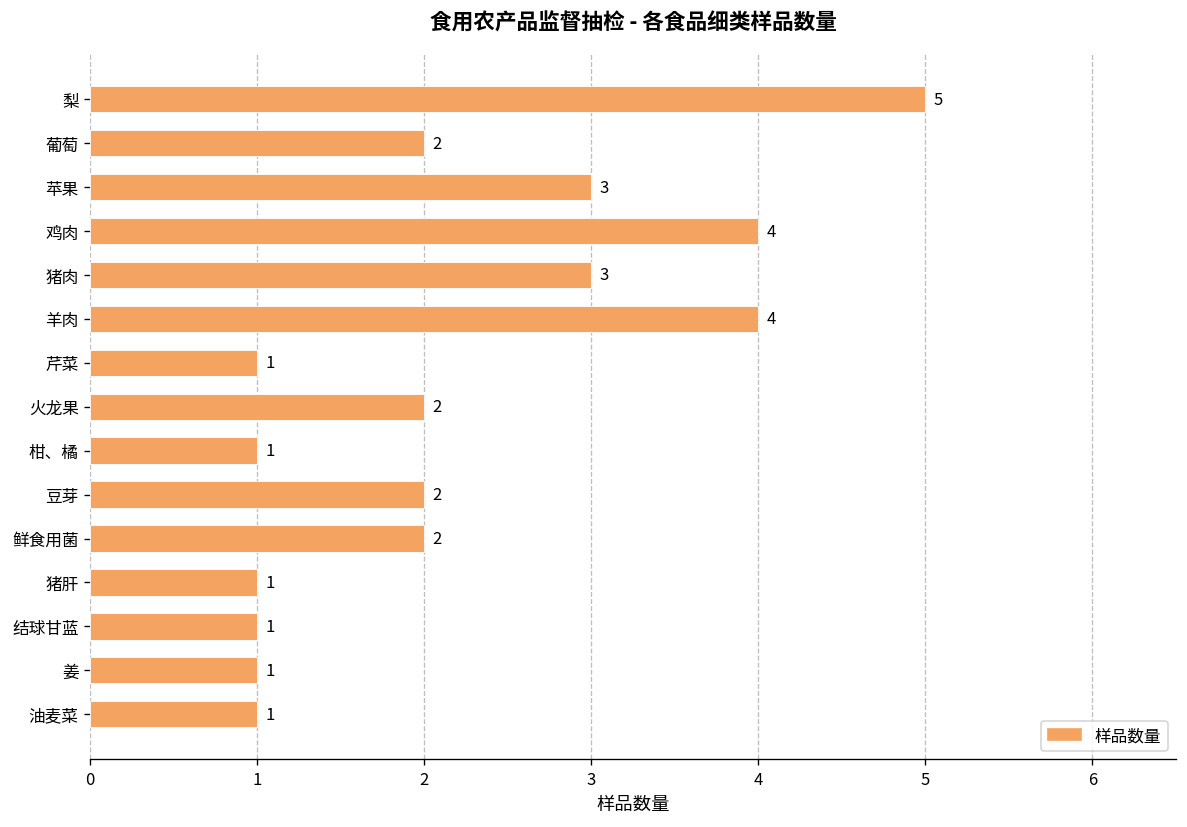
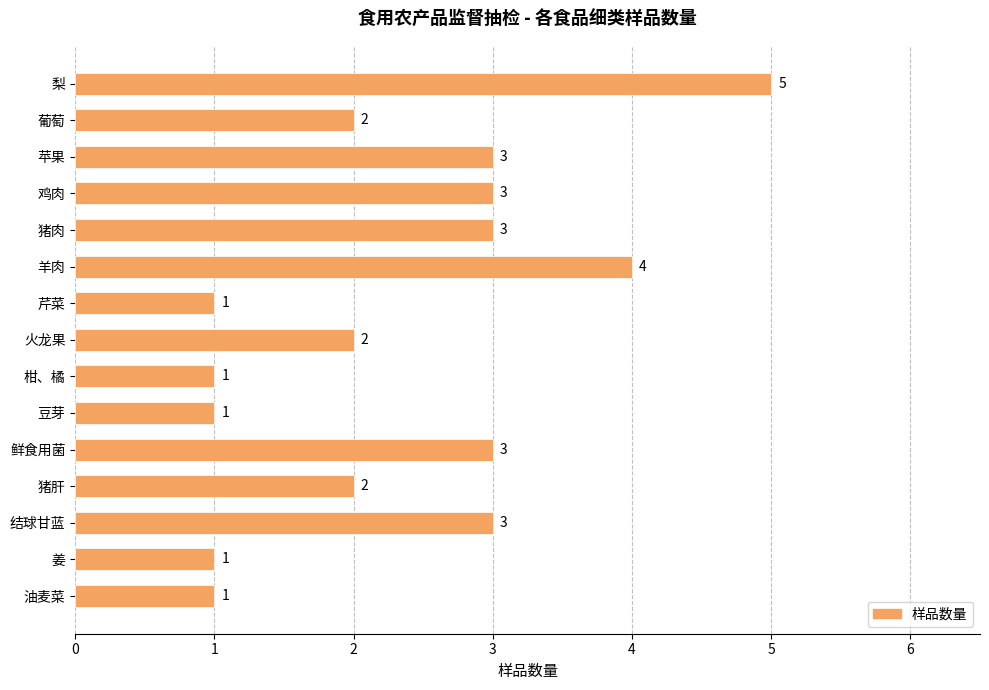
鸡肉: 4 -> 3
豆芽: 2 -> 1
鲜食用菌: 2 -> 3
猪肝: 1 -> 2
结球甘蓝: 1 -> 3
